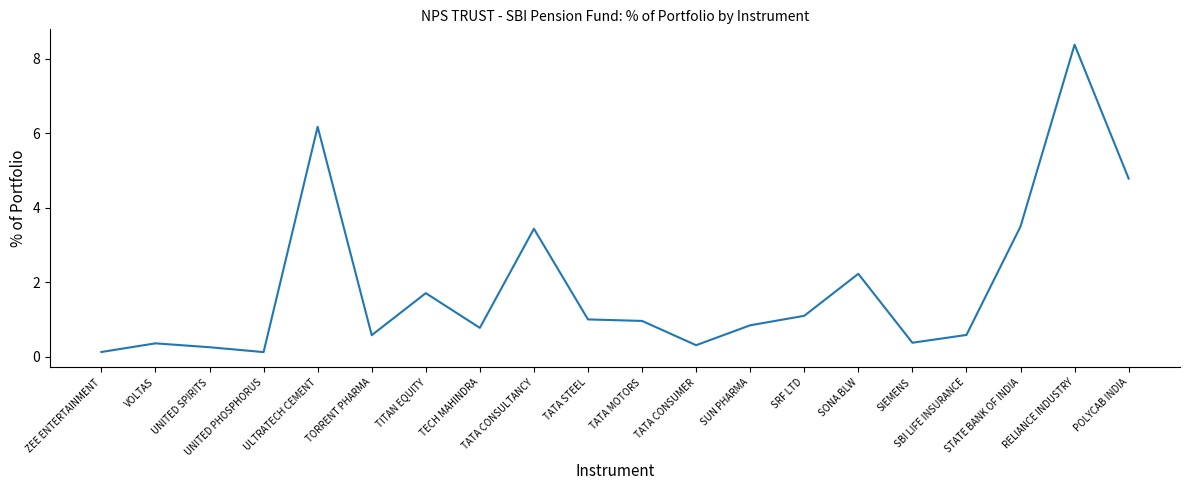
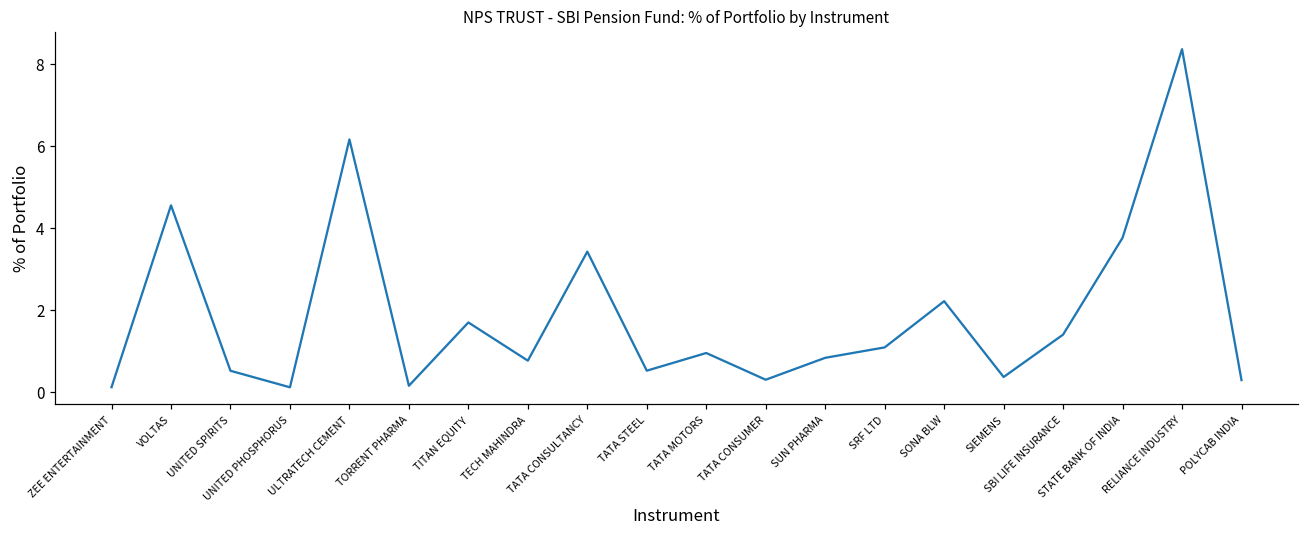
VOLTAS: 0.4 -> 4.6
UNITED SPIRITS: 0.3 -> 0.5
TORRENT PHARMA: 0.6 -> 0.2
TATA STEEL: 1.0 -> 0.5
SBI LIFE INSURANCE: 0.6 -> 1.4
STATE BANK OF INDIA: 3.5 -> 3.8
POLYCAB INDIA: 4.8 -> 0.3
